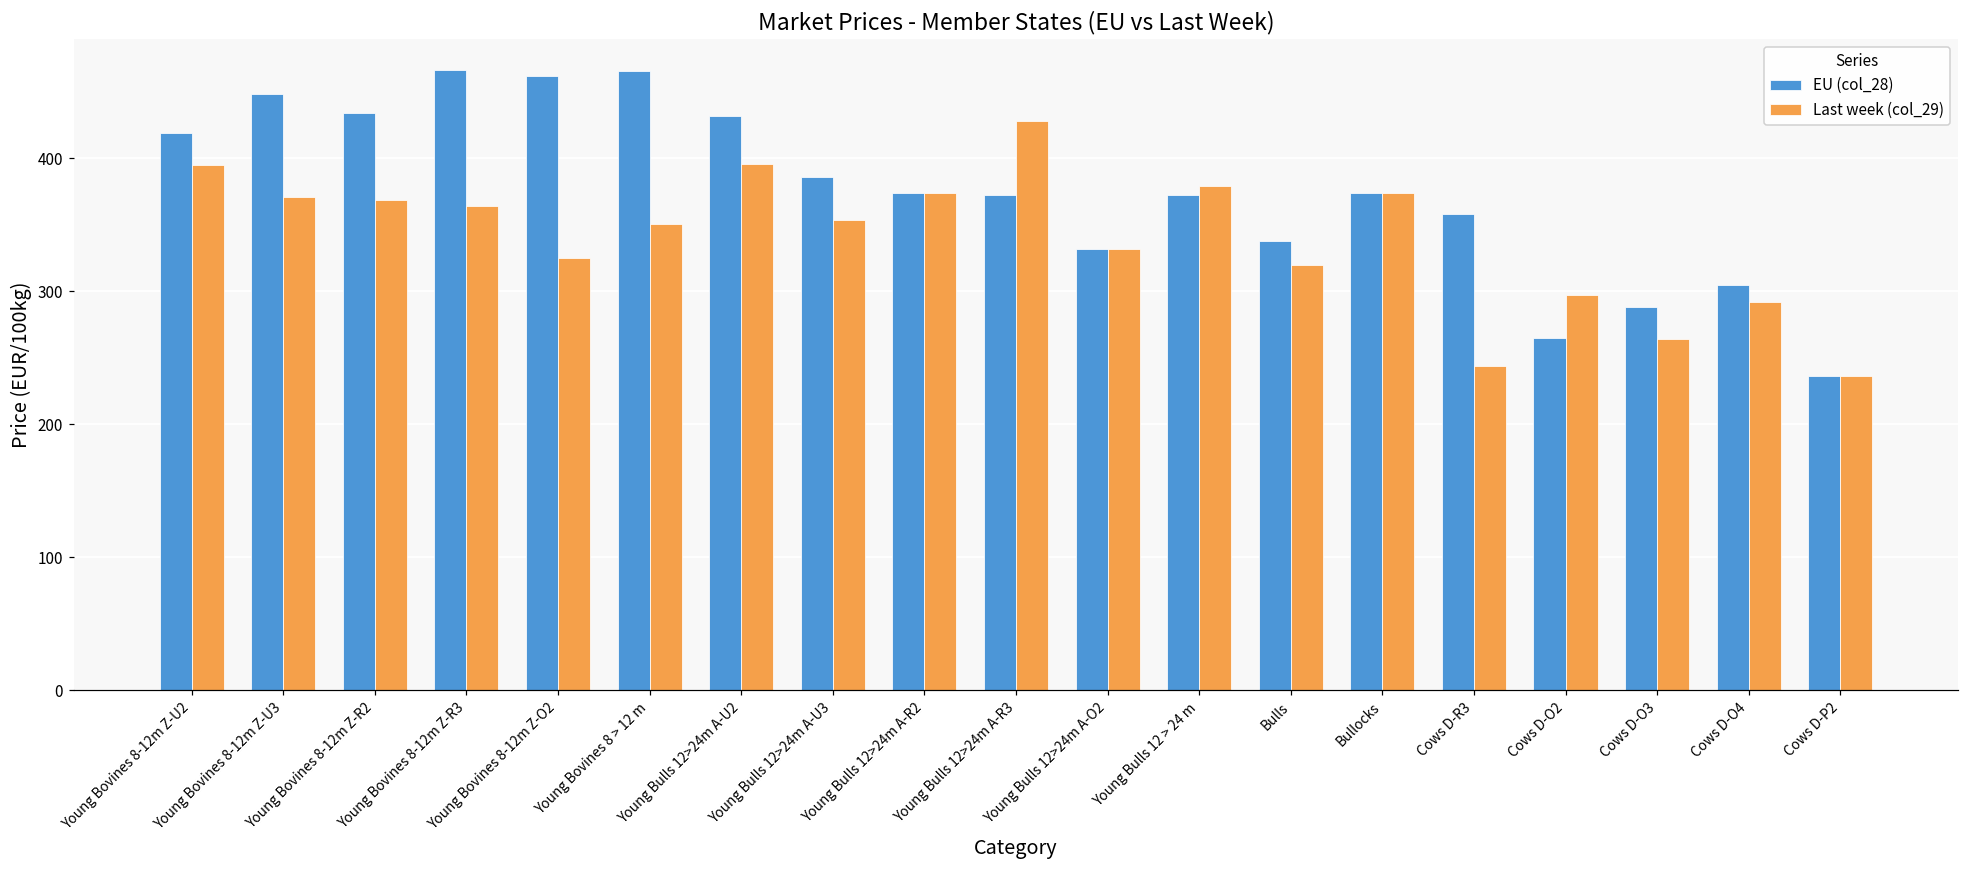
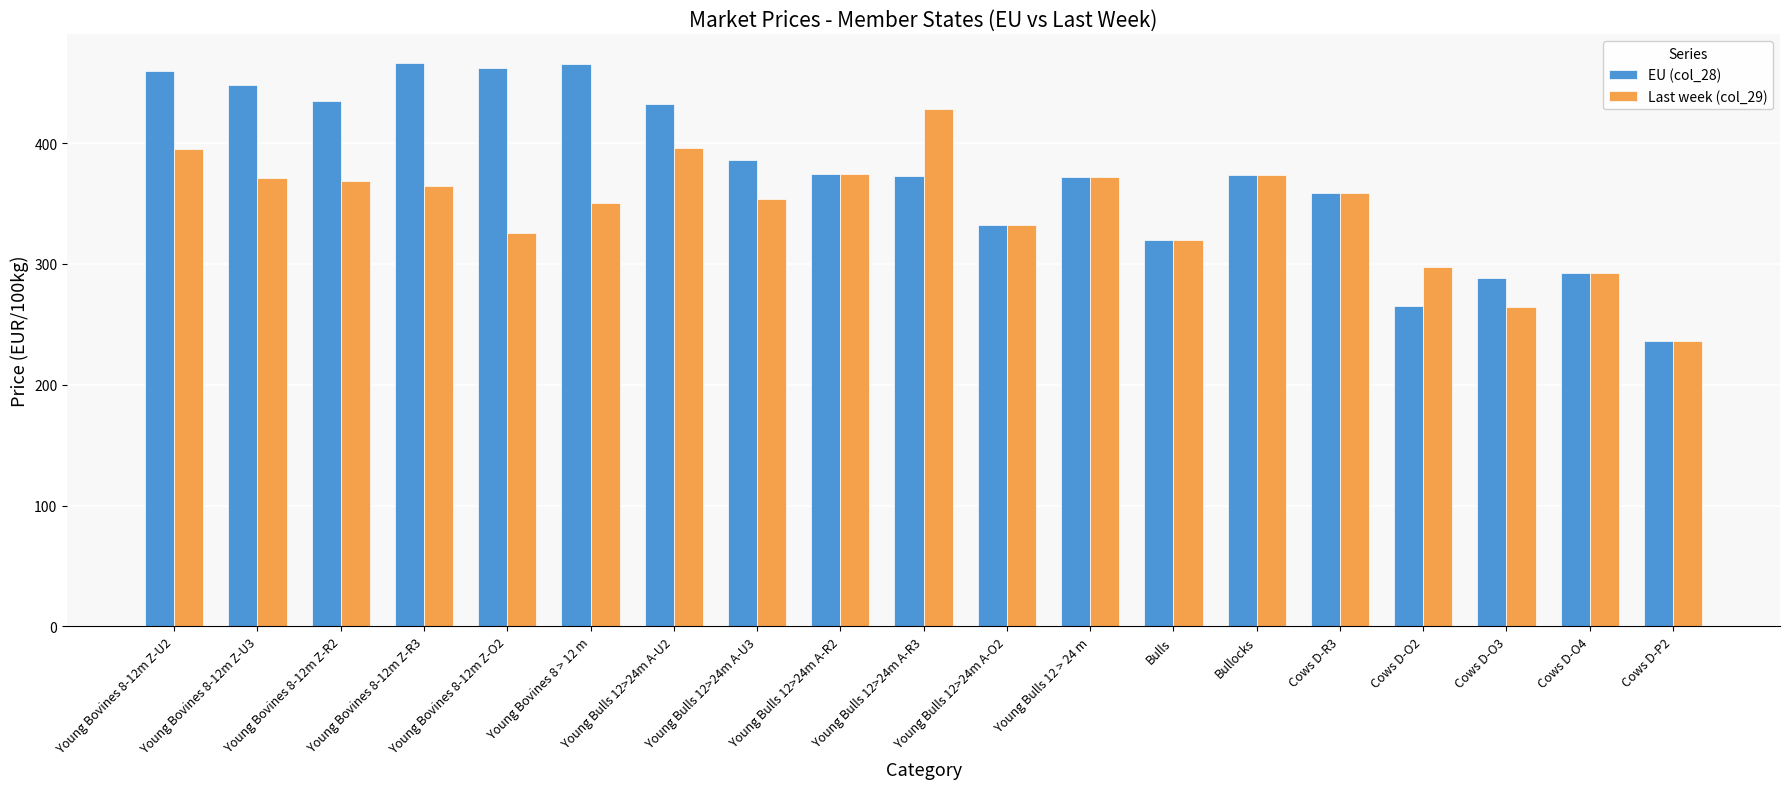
EU (col_28), Young Bovines 8-12m Z-U2: 419 -> 460
Last week (col_29), Young Bulls 12 > 24 m: 379 -> 372
EU (col_28), Bulls: 338 -> 320
Last week (col_29), Cows D-R3: 244 -> 358
EU (col_28), Cows D-O4: 305 -> 292
